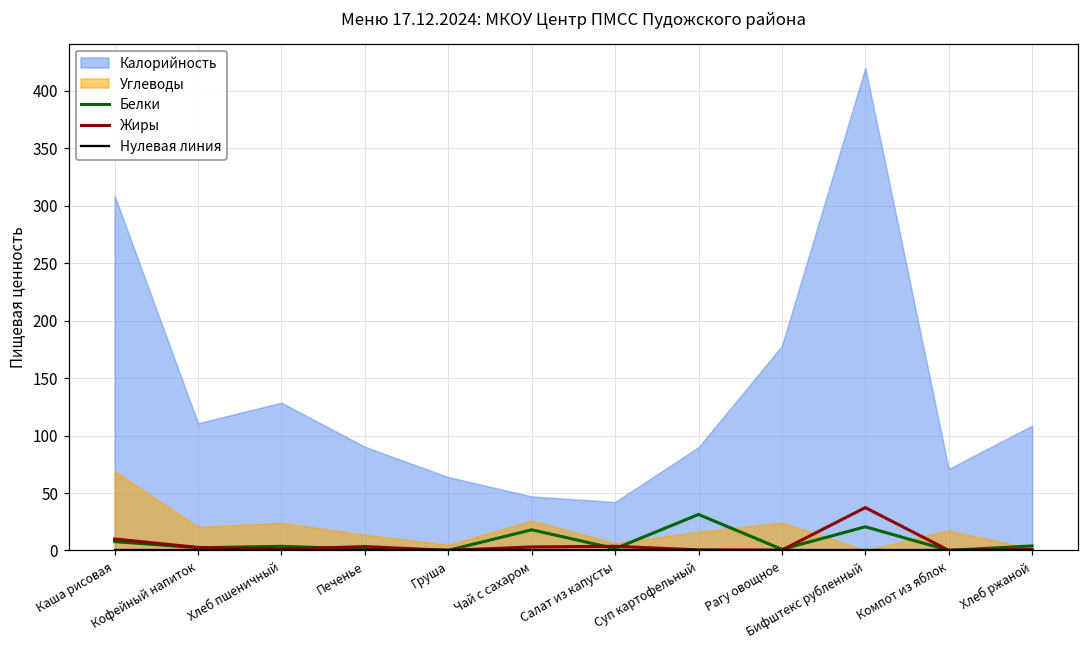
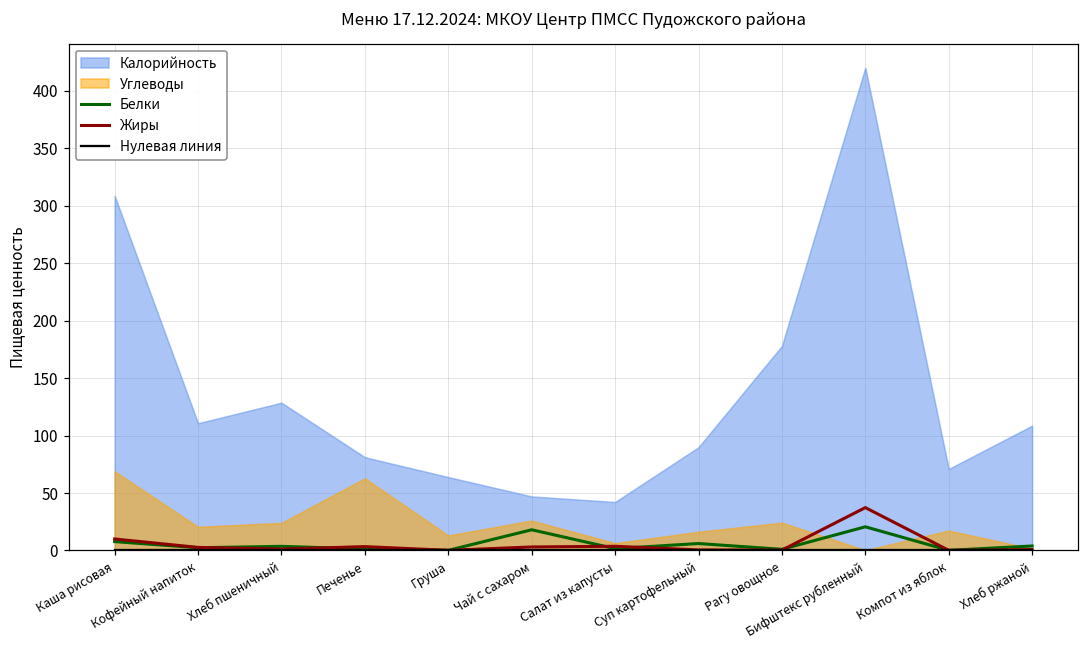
Калорийность, Печенье: 90 -> 81
Углеводы, Печенье: 14 -> 63
Углеводы, Груша: 5 -> 13
Белки, Суп картофельный: 31 -> 6
